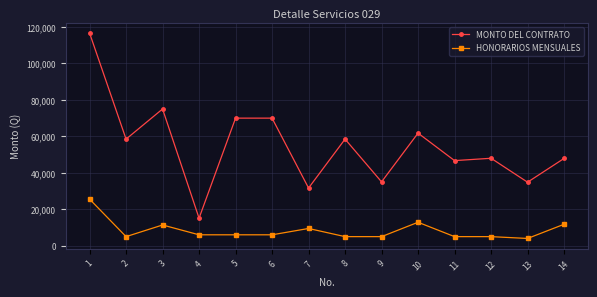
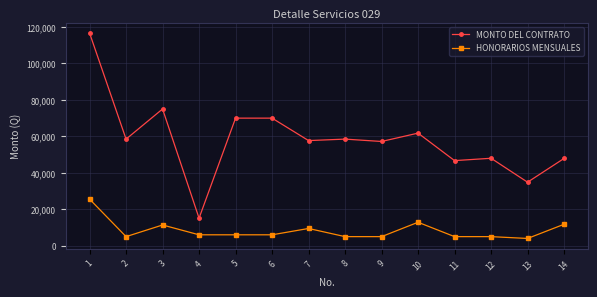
MONTO DEL CONTRATO, 7: 32,000 -> 58,000
MONTO DEL CONTRATO, 9: 35,000 -> 57,000
